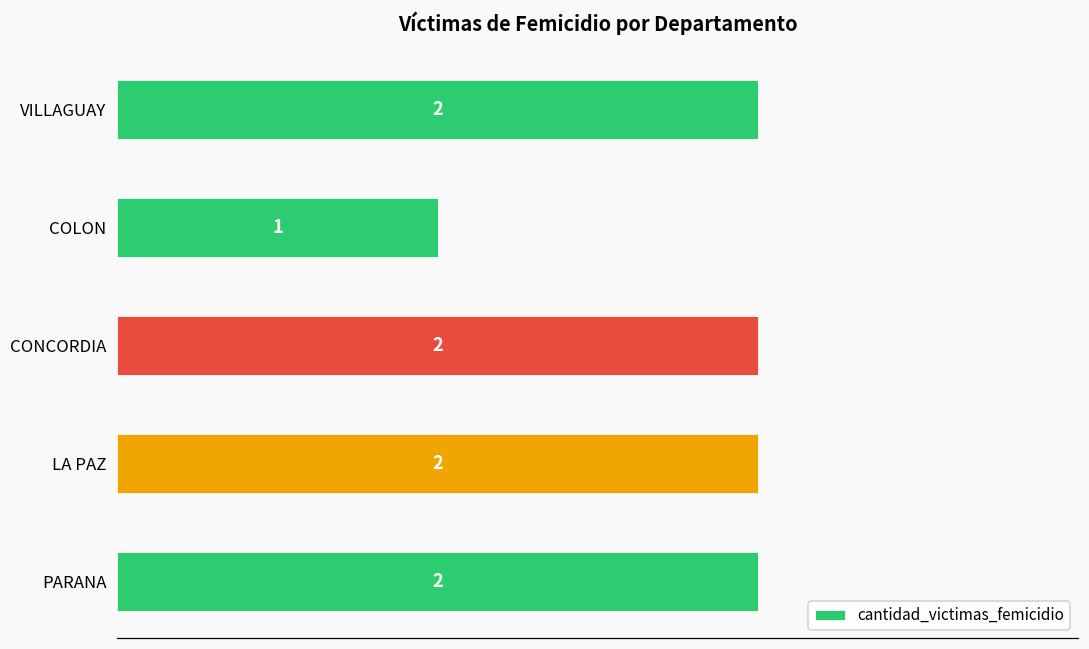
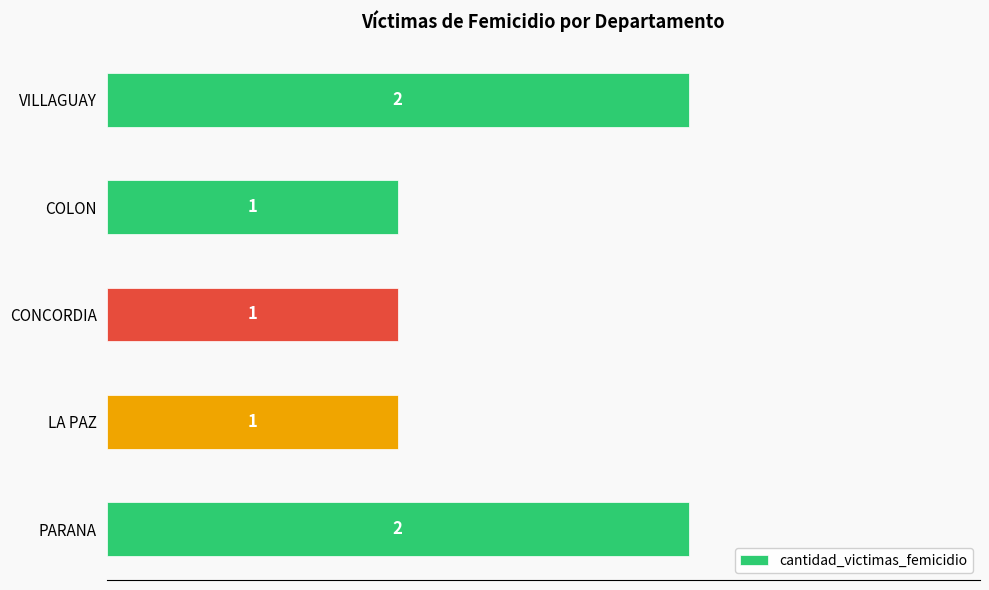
CONCORDIA: 2 -> 1
LA PAZ: 2 -> 1
